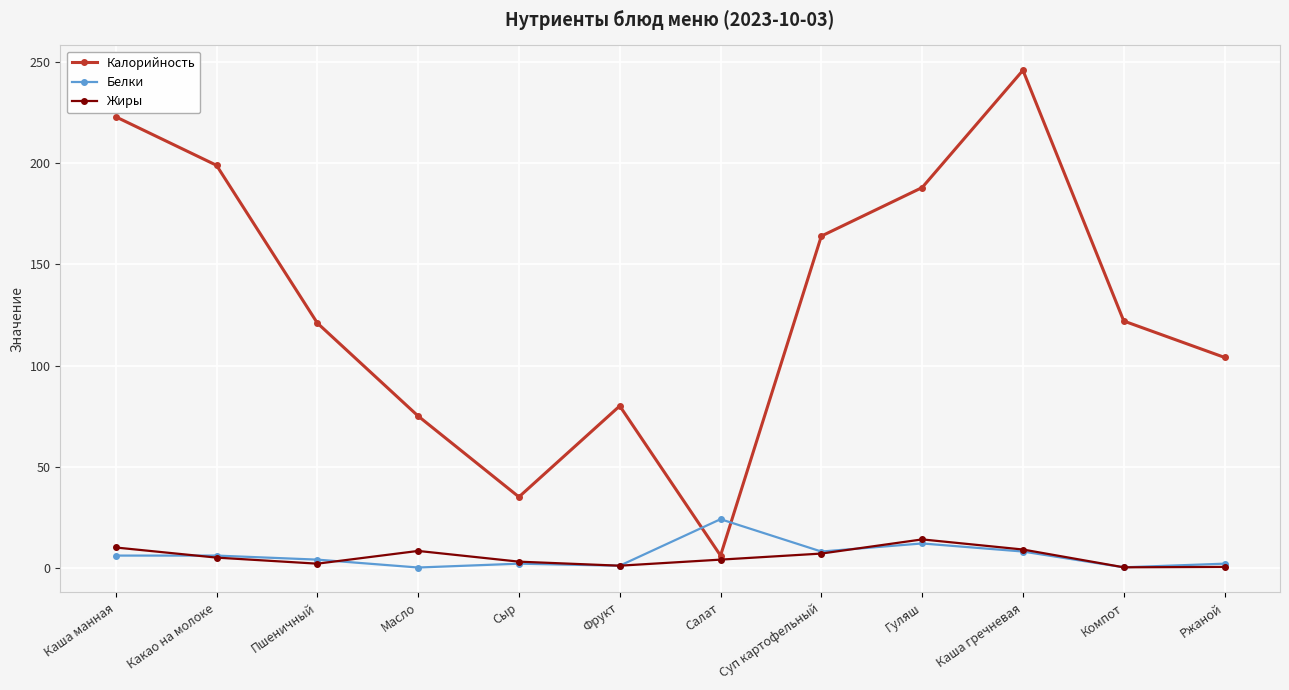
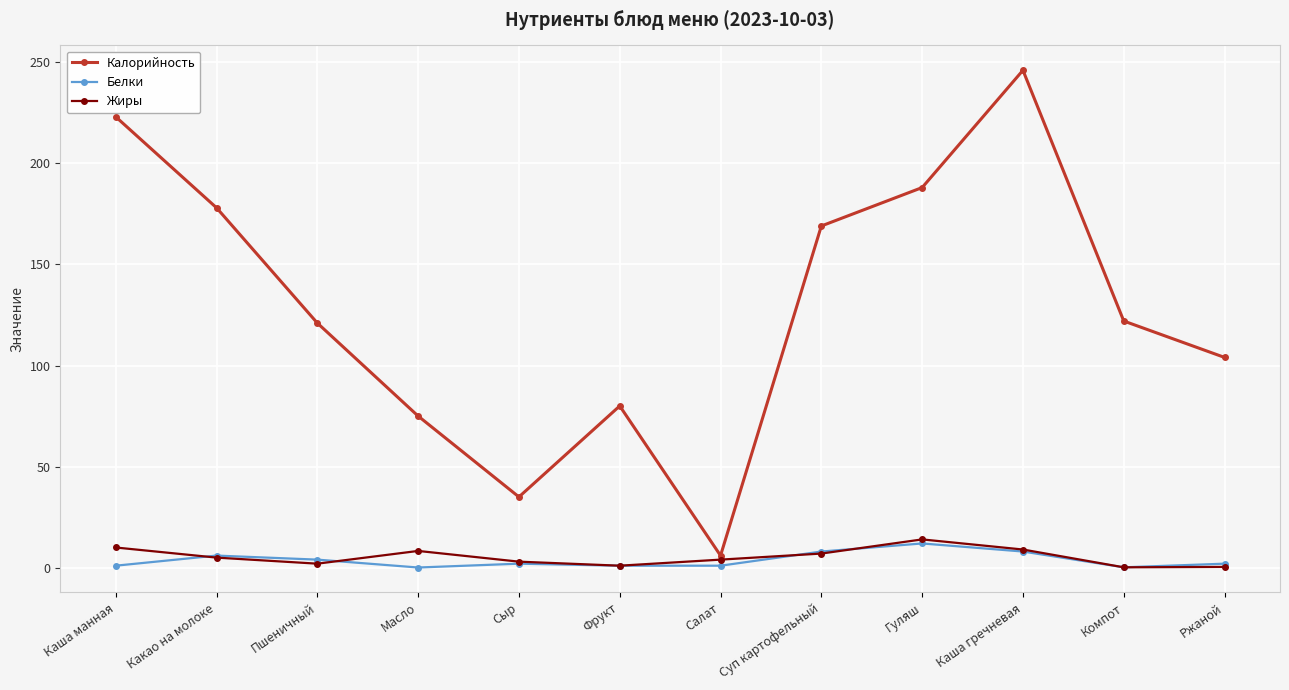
Белки, Каша манная: 6 -> 1
Калорийность, Какао на молоке: 199 -> 178
Белки, Салат: 24 -> 1
Калорийность, Суп картофельный: 164 -> 169
